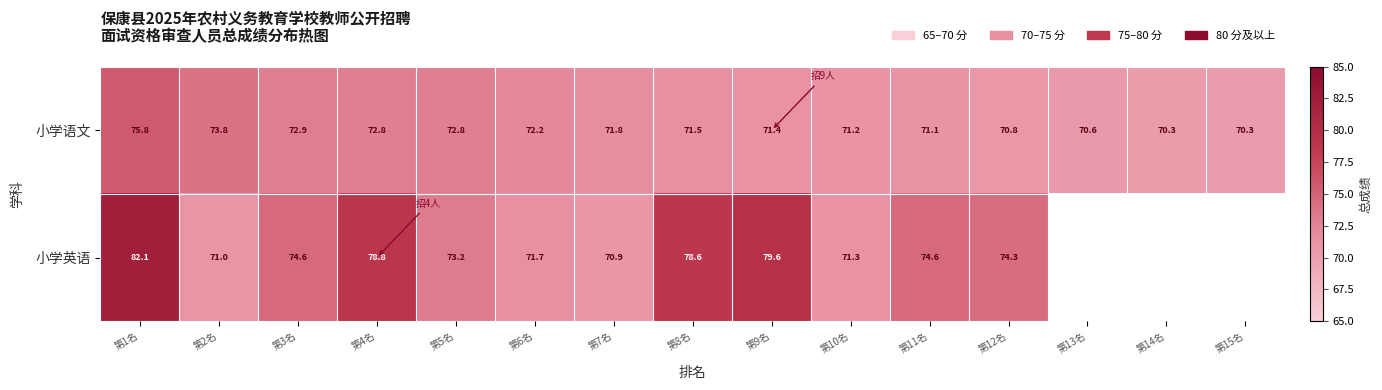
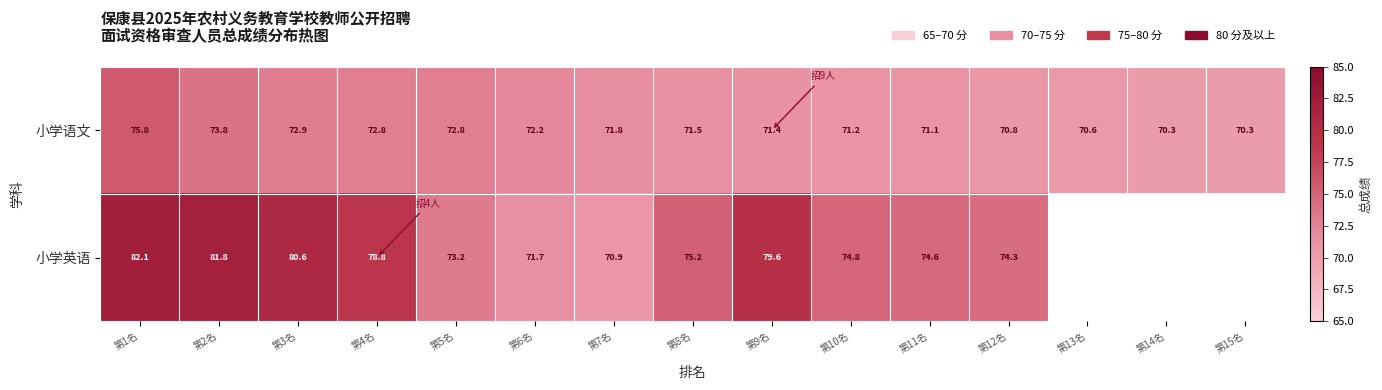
小学英语, 第2名: 71.0 -> 81.8
小学英语, 第3名: 74.6 -> 80.6
小学英语, 第8名: 78.6 -> 75.2
小学英语, 第10名: 71.3 -> 74.8
